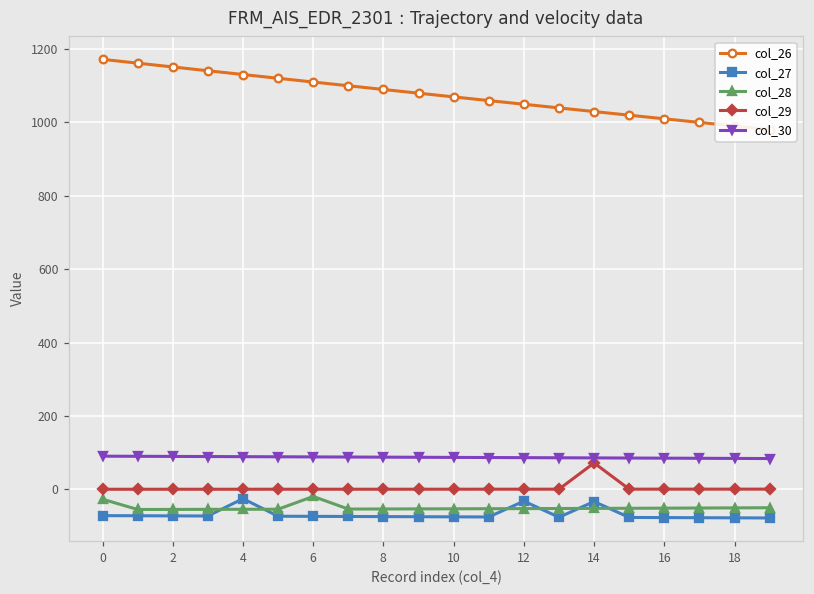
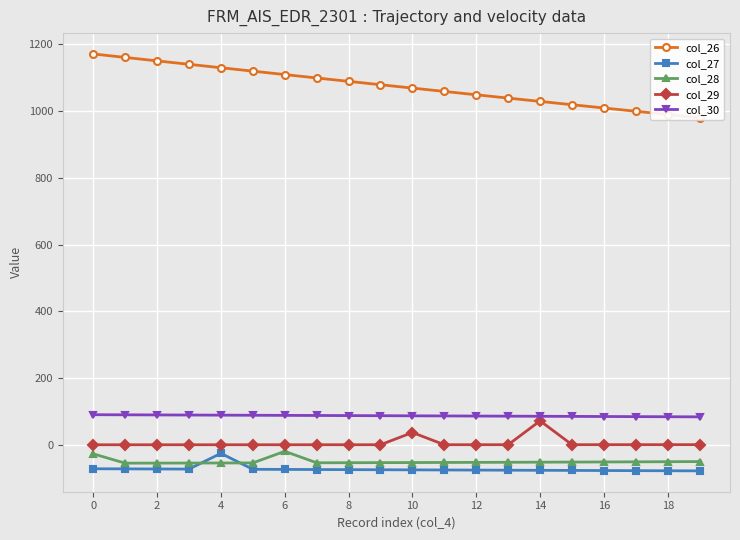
col_29, 10: 0 -> 40
col_27, 12: -30 -> -80
col_27, 14: -30 -> -80
